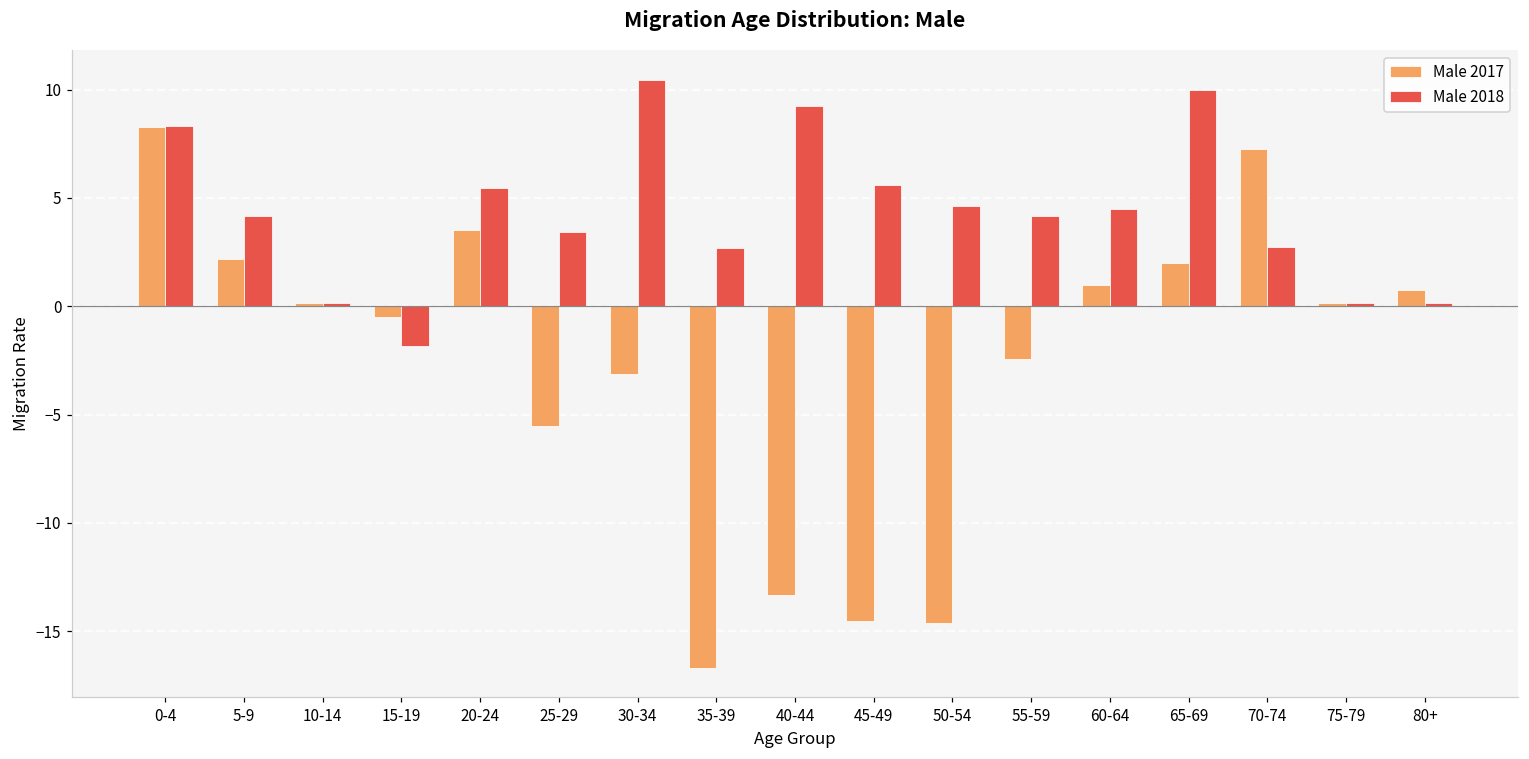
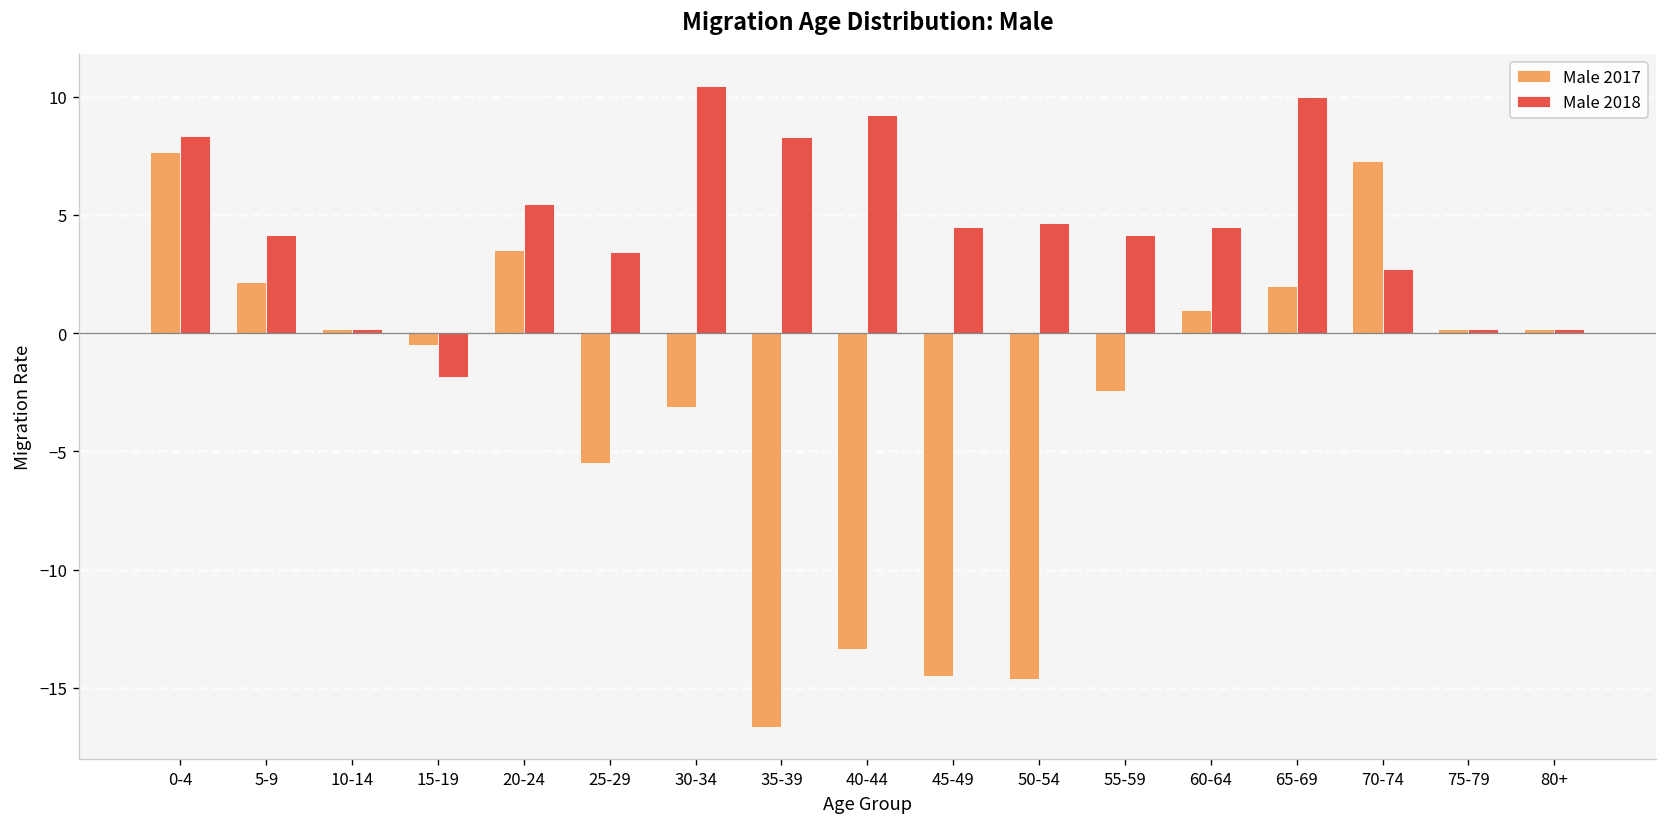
Male 2017, 0-4: 8.3 -> 7.7
Male 2018, 35-39: 2.7 -> 8.3
Male 2018, 45-49: 5.6 -> 4.5
Male 2017, 80+: 0.8 -> 0.2
